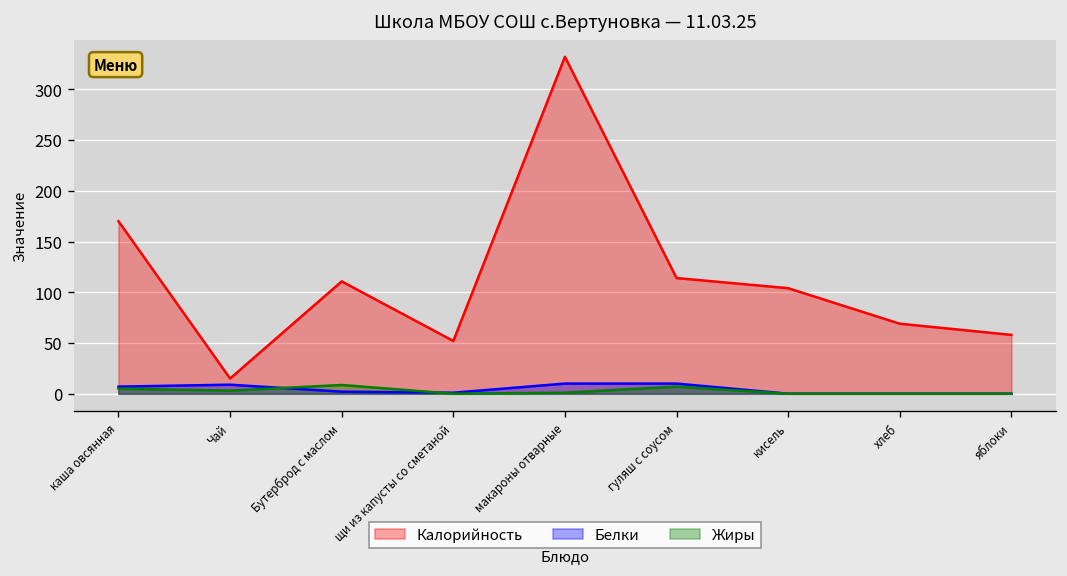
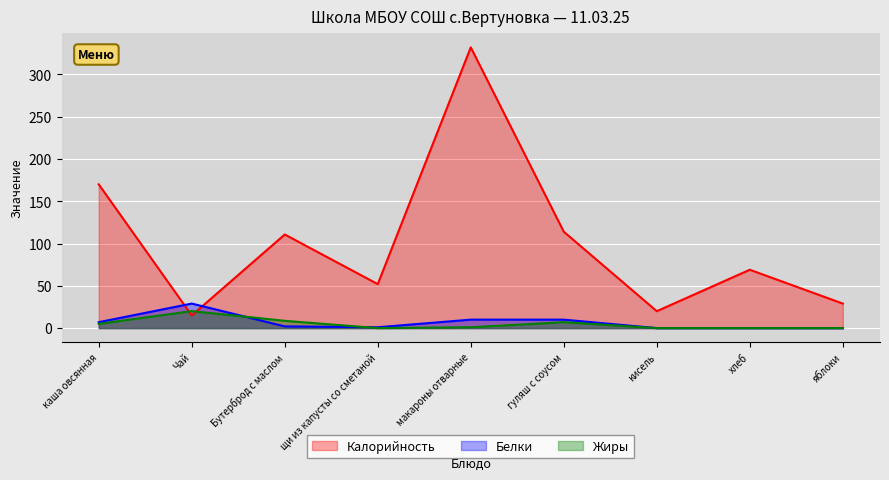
Белки, Чай: 10 -> 30
Жиры, Чай: 0 -> 20
Калорийность, кисель: 100 -> 20
Калорийность, яблоки: 60 -> 30
